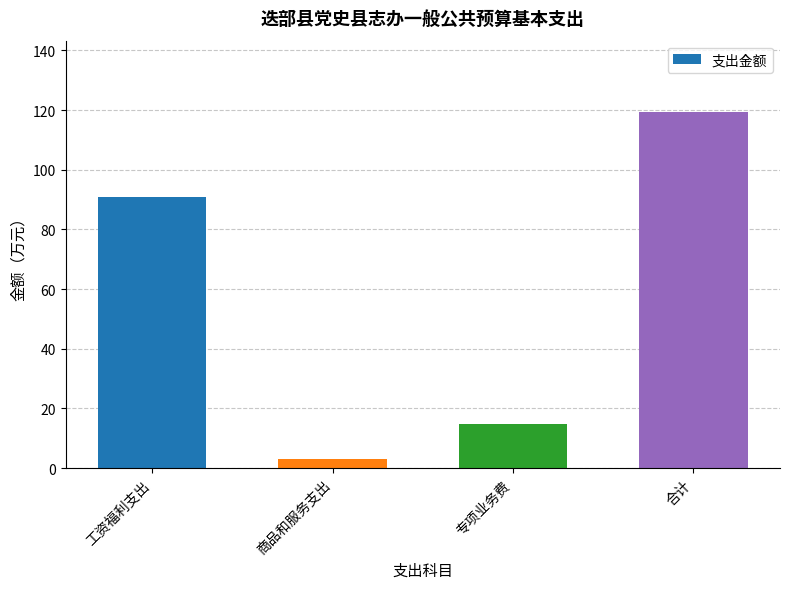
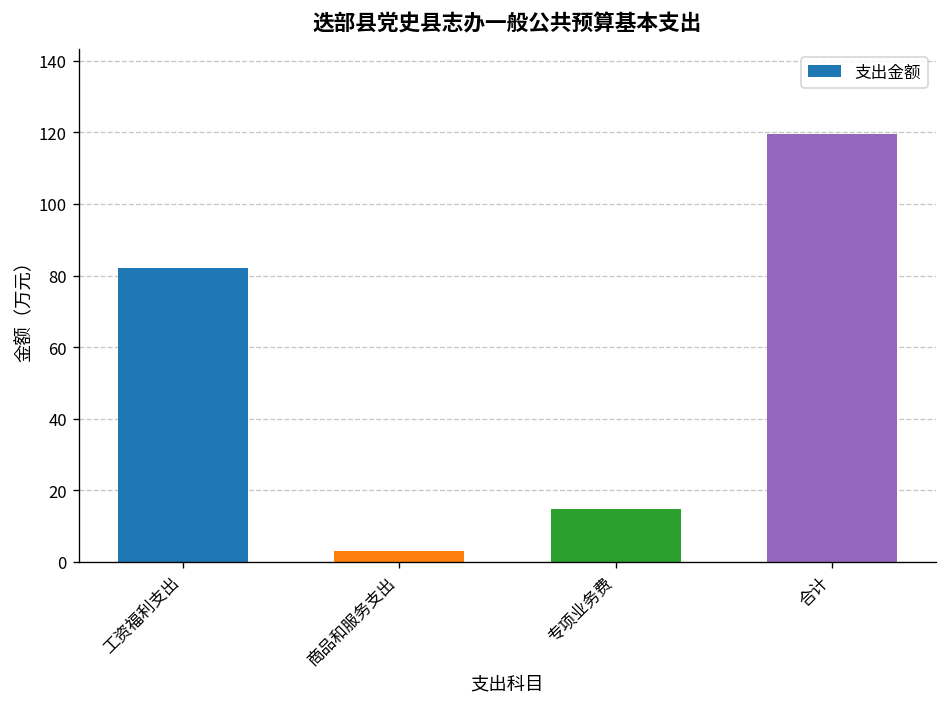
工资福利支出: 91 -> 82
